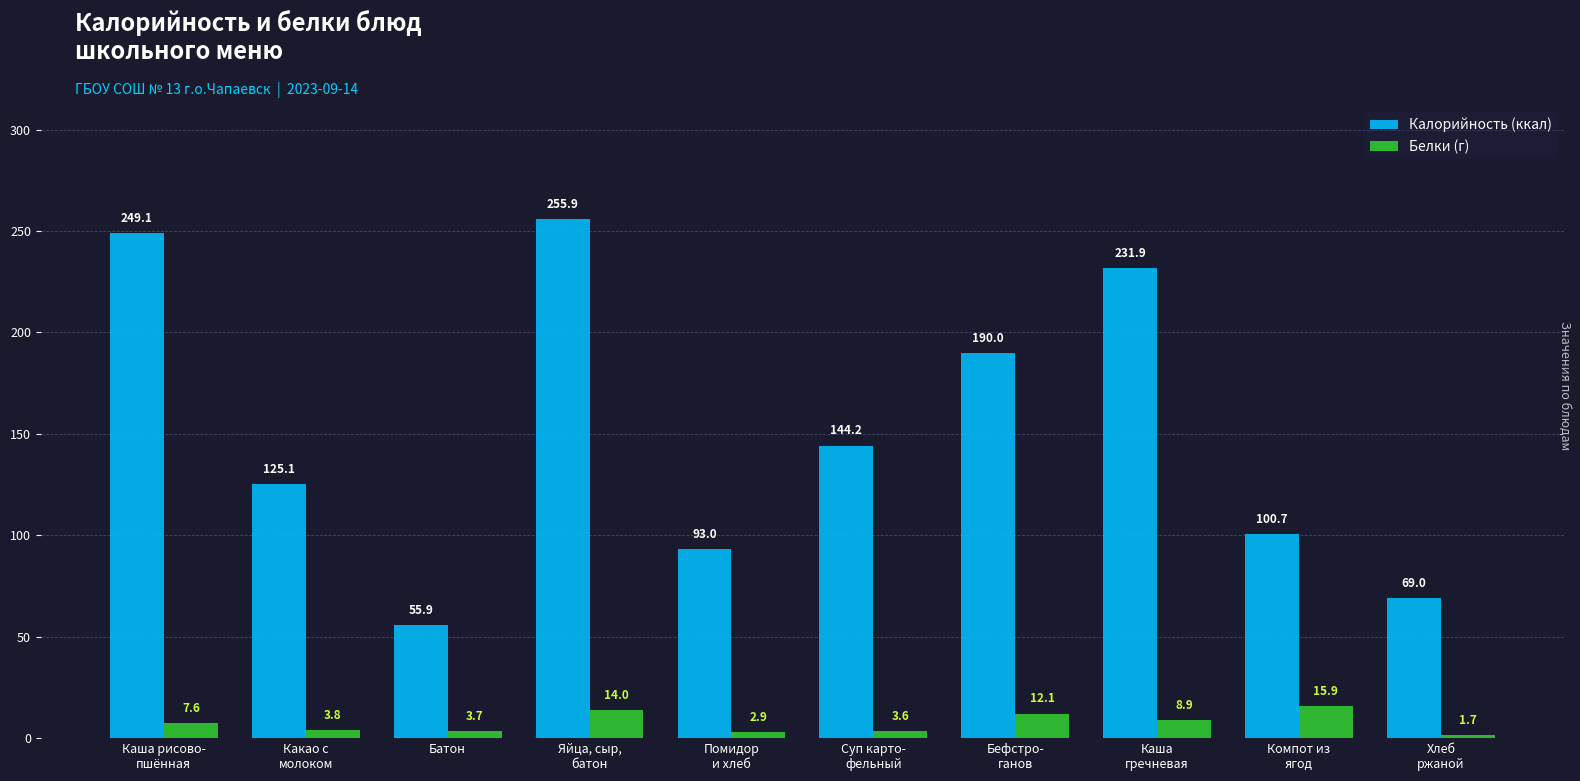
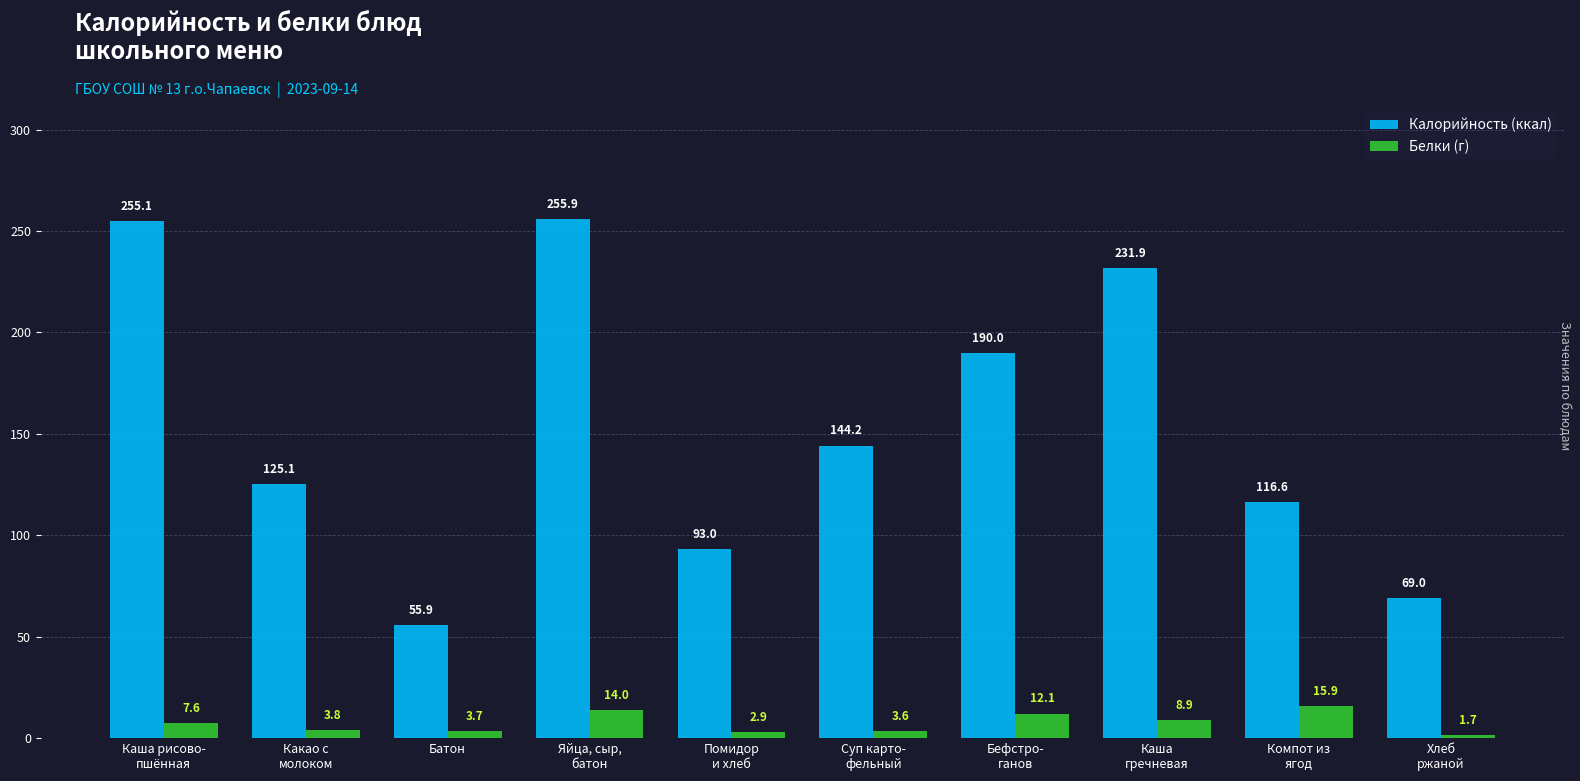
Калорийность (ккал), Каша рисово- пшённая: 249.1 -> 255.1
Калорийность (ккал), Компот из ягод: 100.7 -> 116.6
